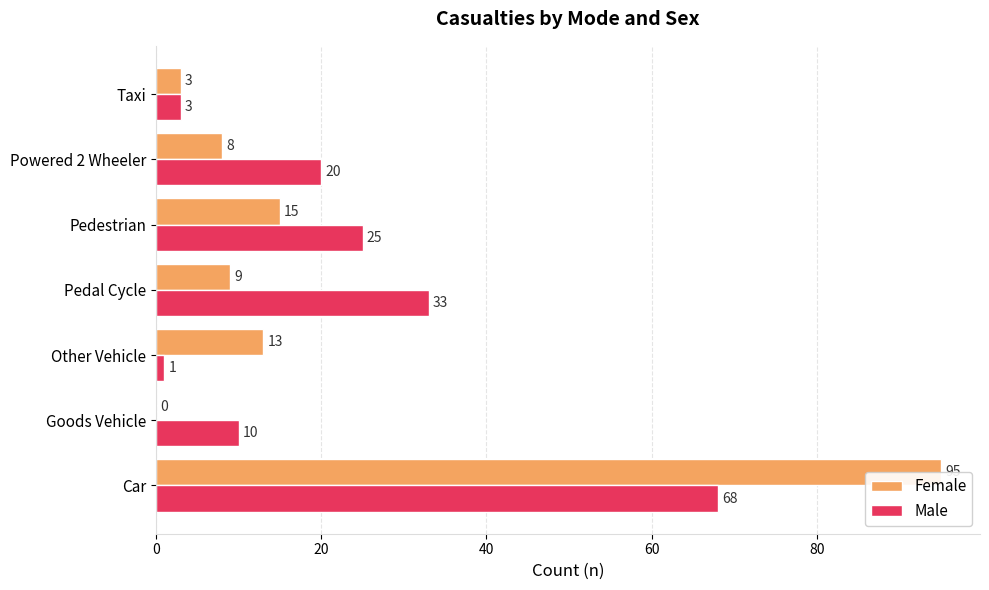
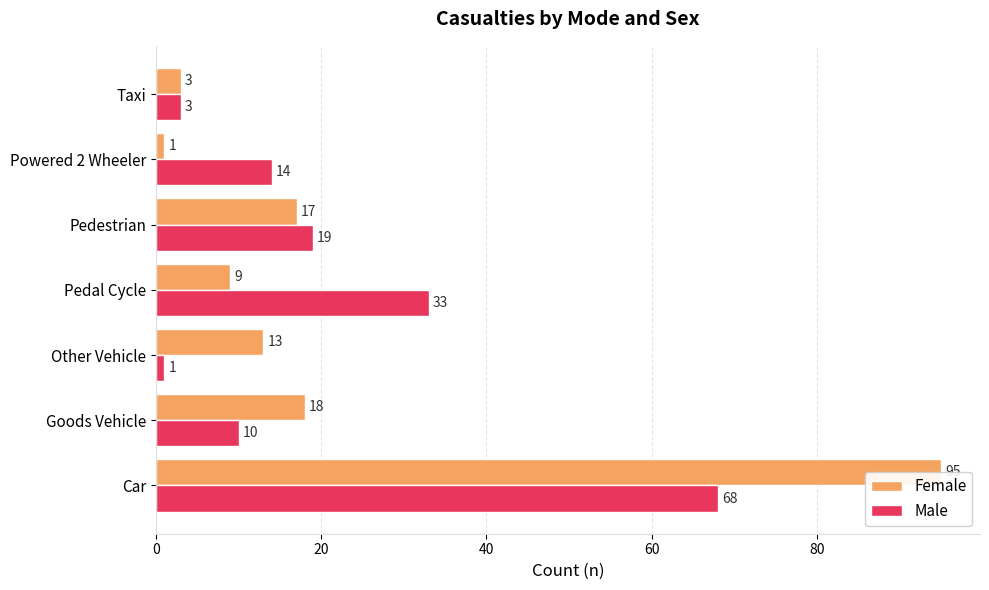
Female, Powered 2 Wheeler: 8 -> 1
Male, Powered 2 Wheeler: 20 -> 14
Female, Pedestrian: 15 -> 17
Male, Pedestrian: 25 -> 19
Female, Goods Vehicle: 0 -> 18
